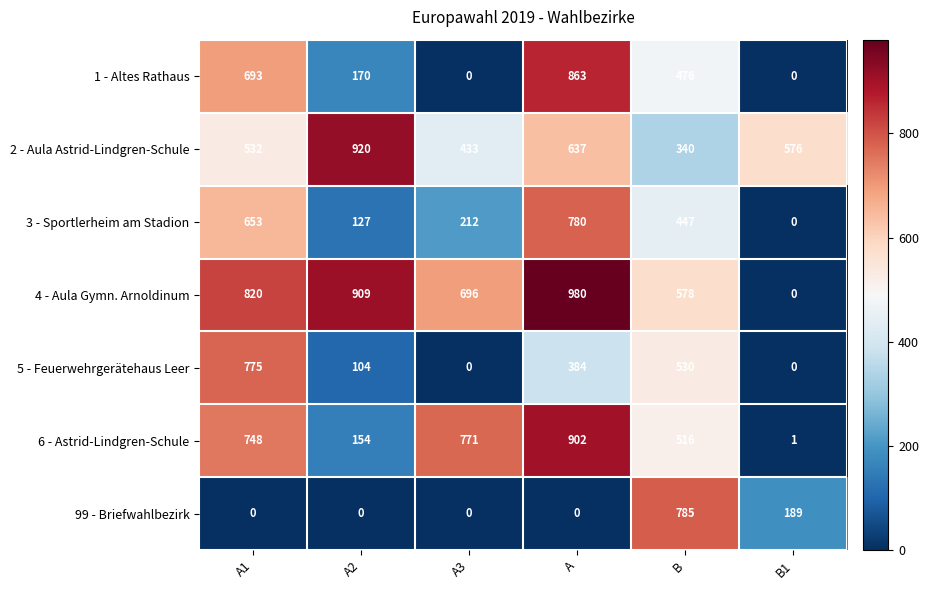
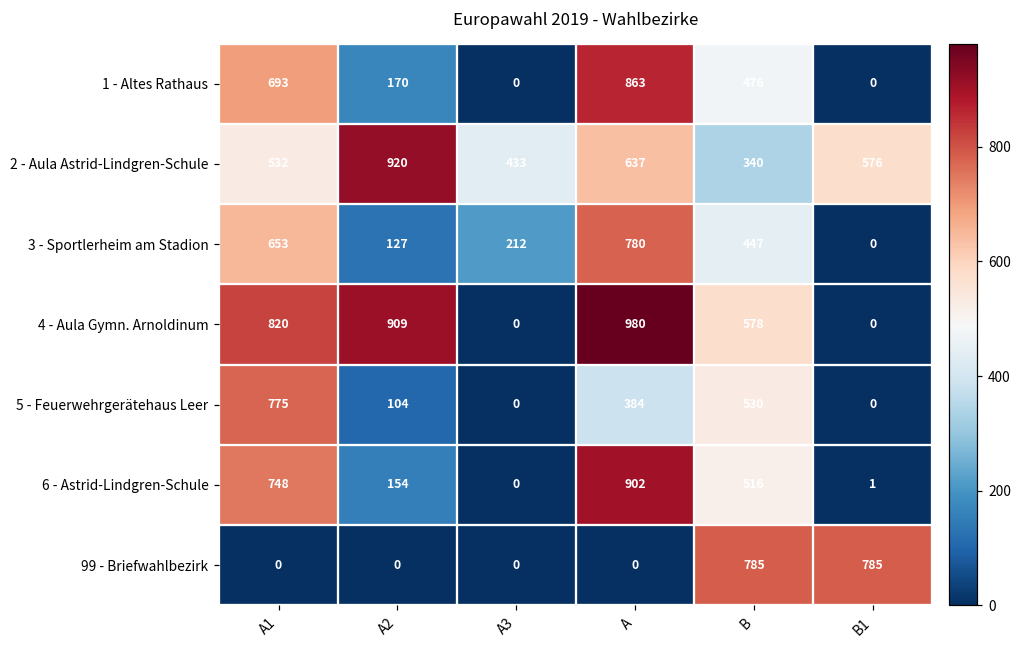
4 - Aula Gymn. Arnoldinum, A3: 696 -> 0
6 - Astrid-Lindgren-Schule, A3: 771 -> 0
99 - Briefwahlbezirk, B1: 189 -> 785
